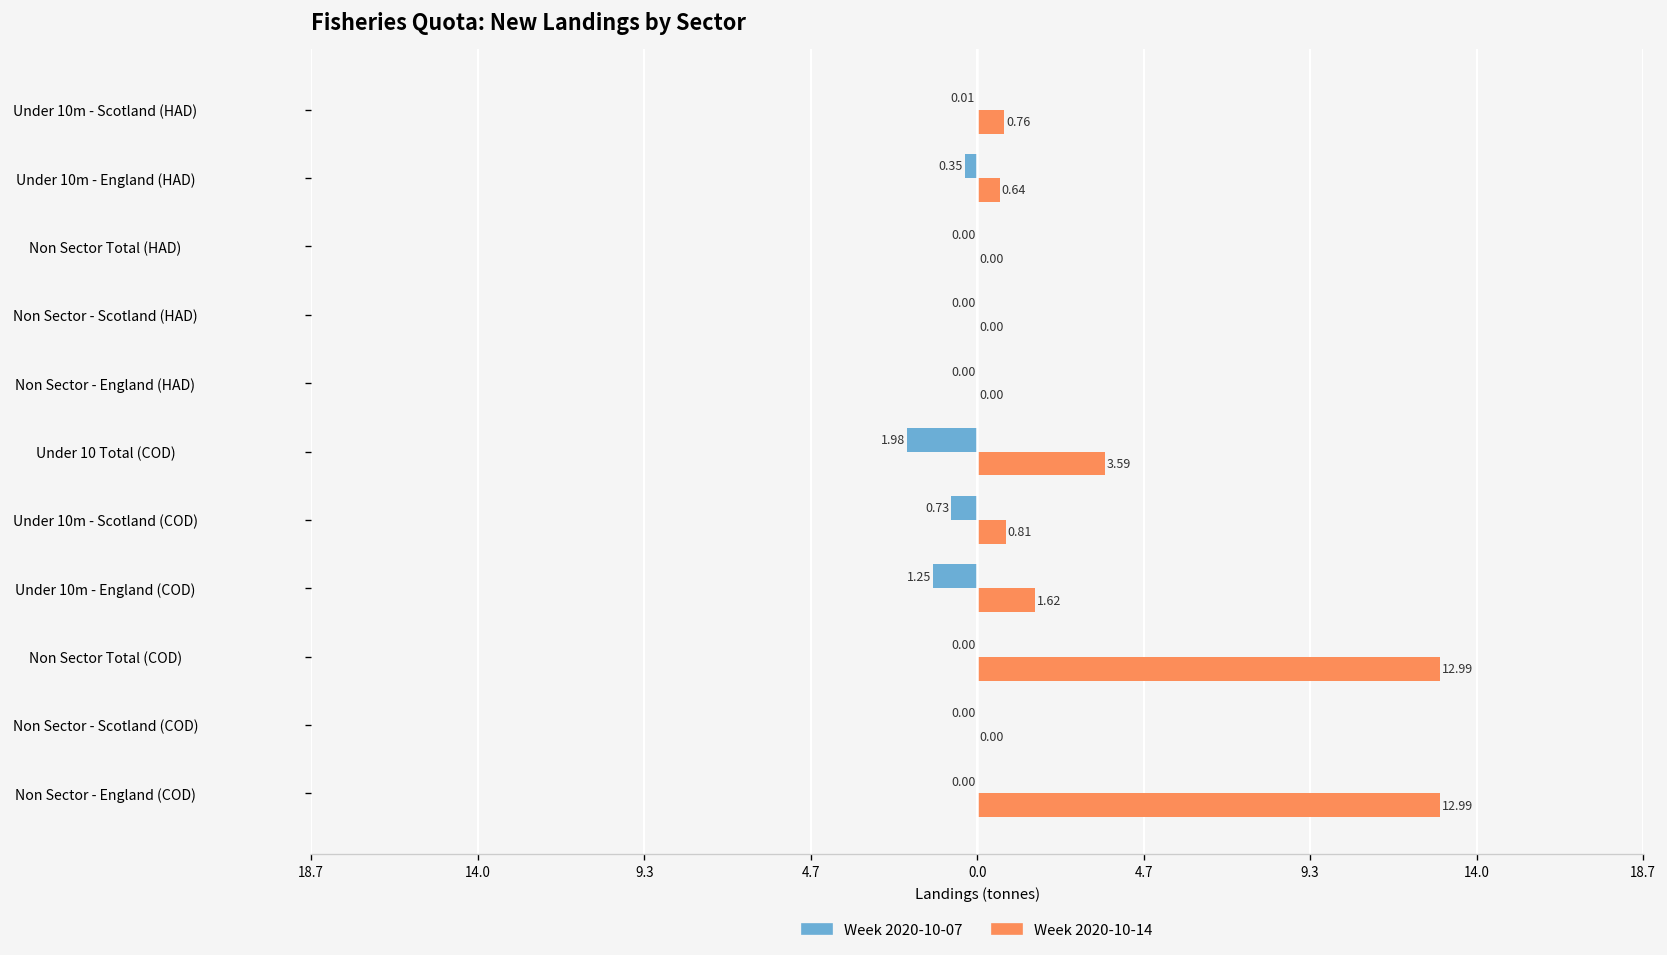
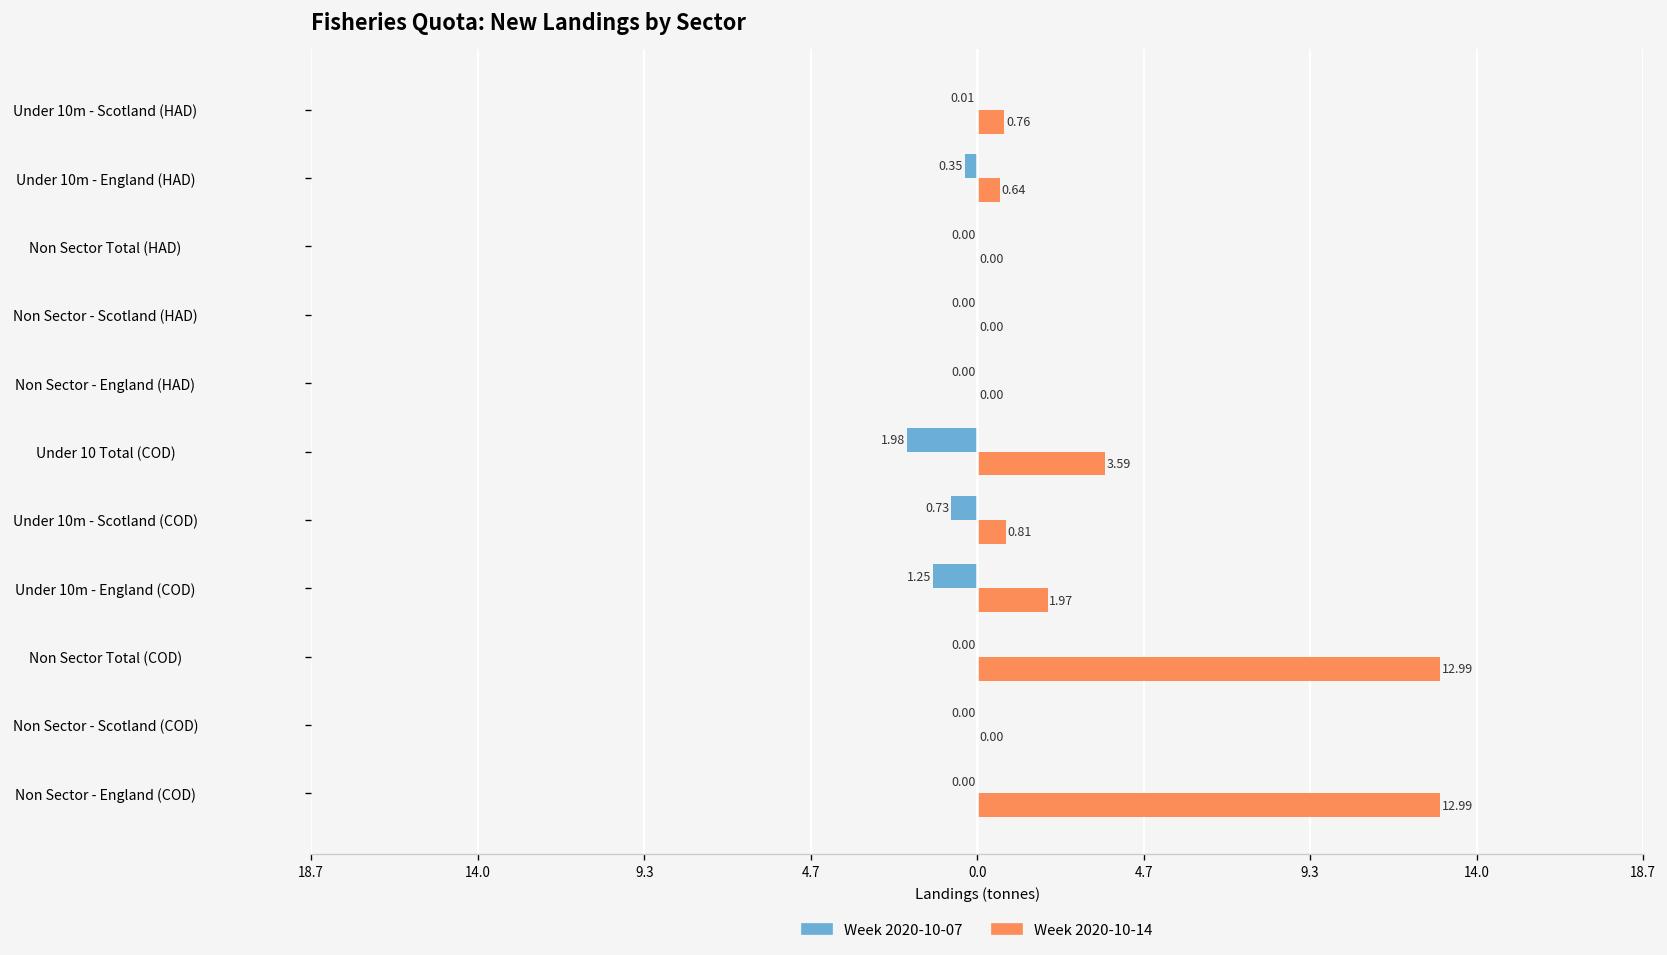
Week 2020-10-14, Under 10m - England (COD): 1.62 -> 1.97
